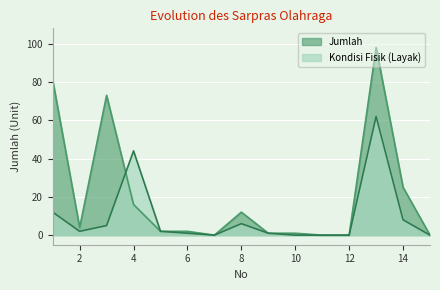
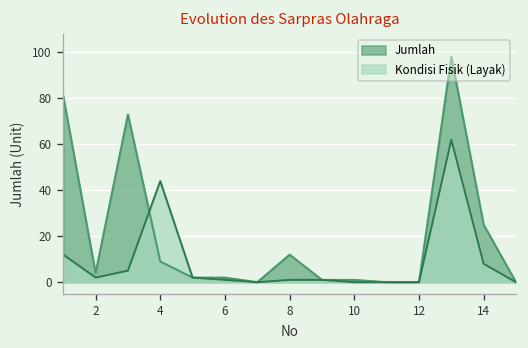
Jumlah, 4: 16 -> 9
Kondisi Fisik (Layak), 8: 6 -> 1
